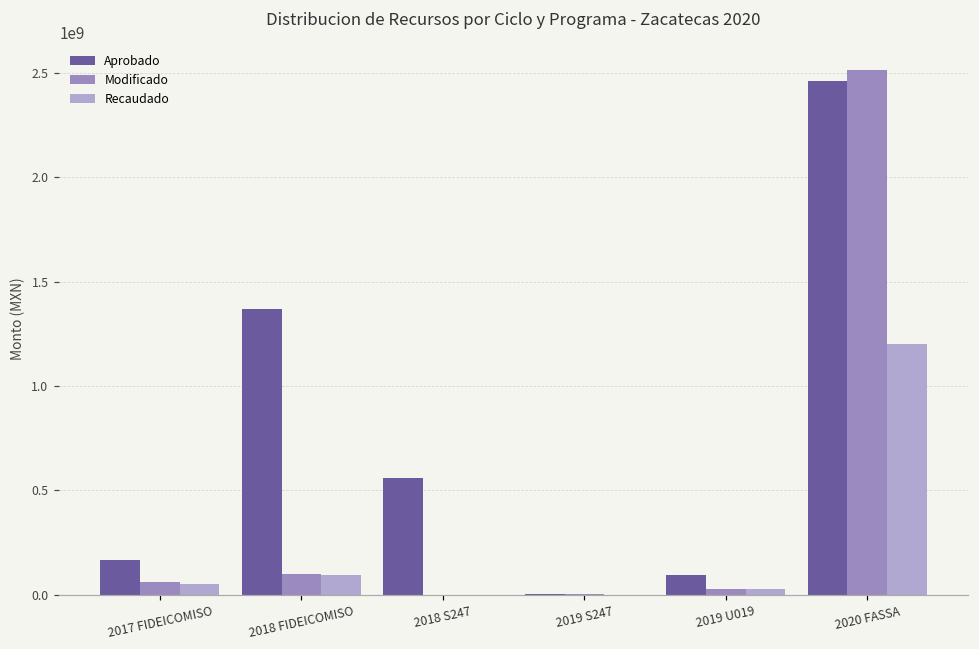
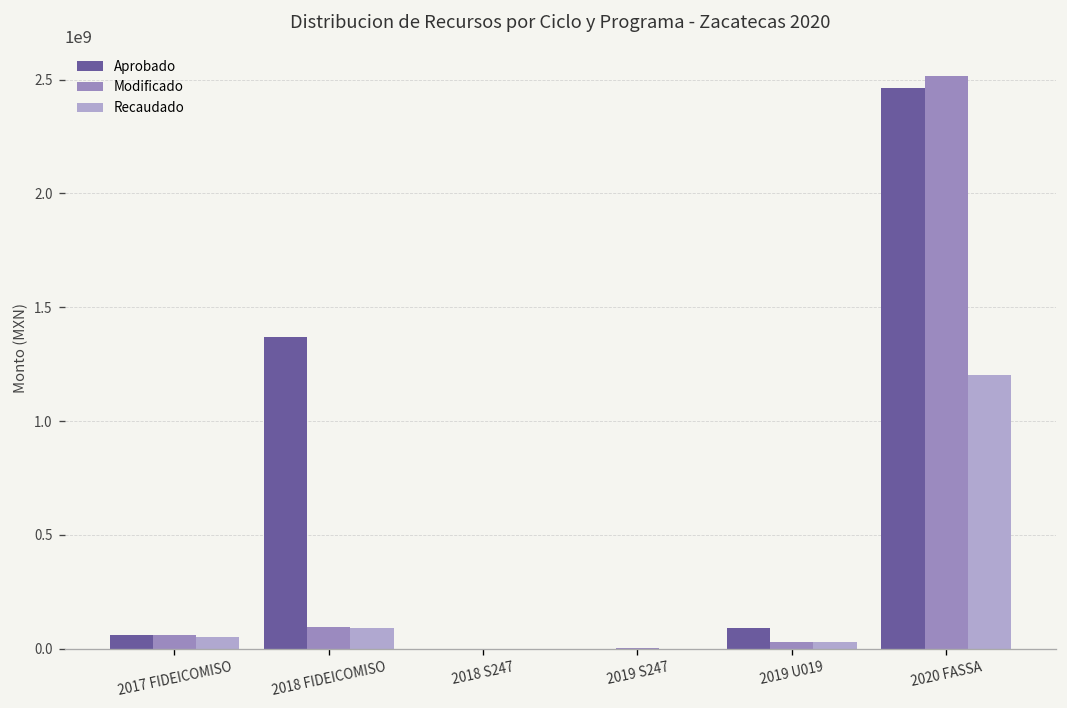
Aprobado, 2017 FIDEICOMISO: 160000000 -> 60000000
Aprobado, 2018 S247: 560000000 -> 0
